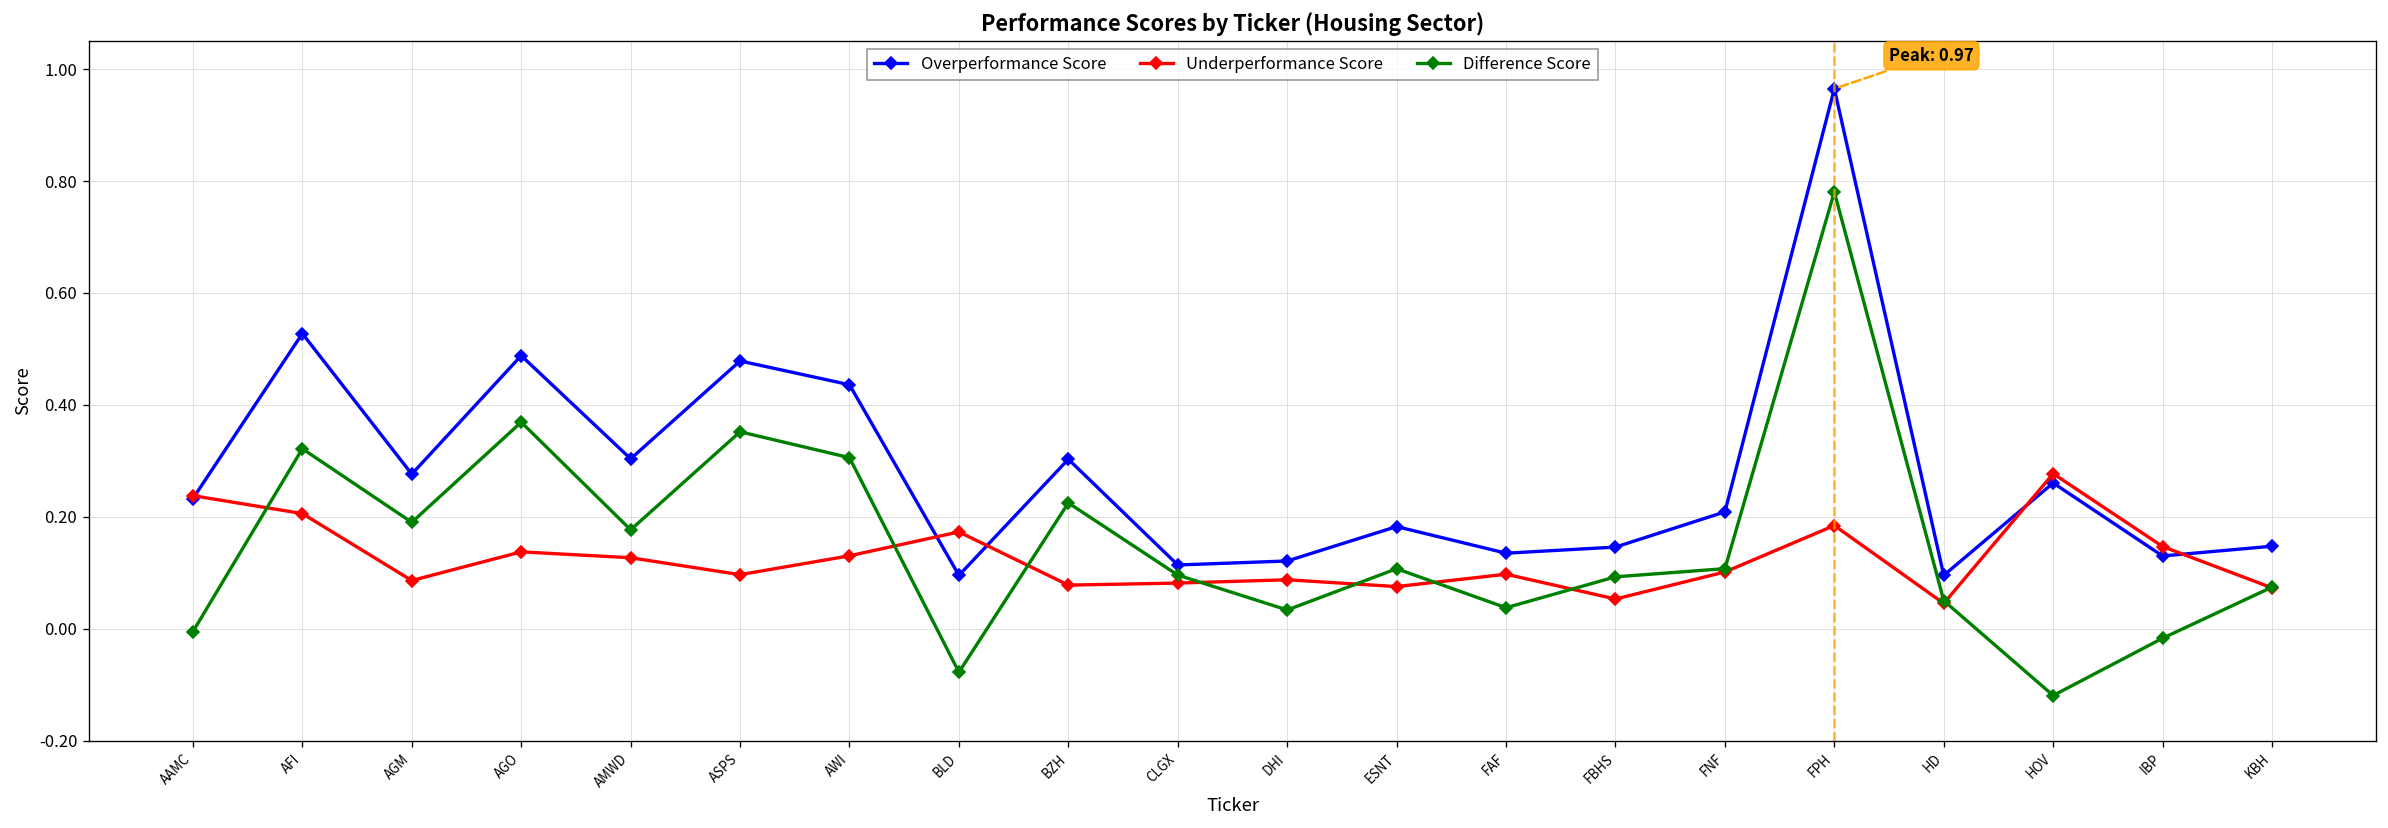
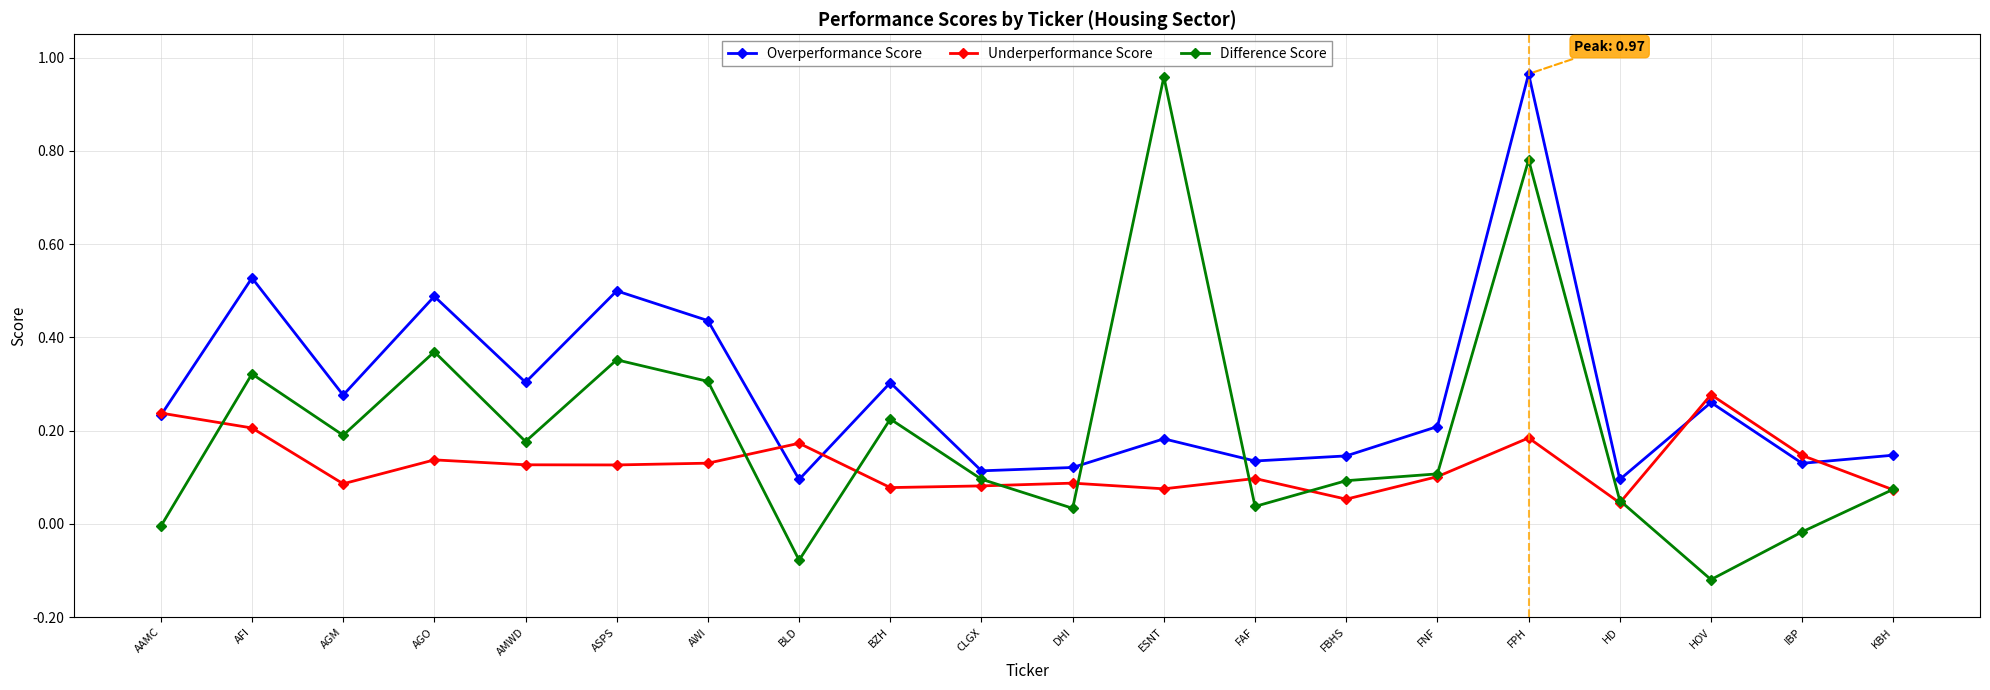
Overperformance Score, ASPS: 0.48 -> 0.50
Underperformance Score, ASPS: 0.10 -> 0.13
Difference Score, ESNT: 0.11 -> 0.96
